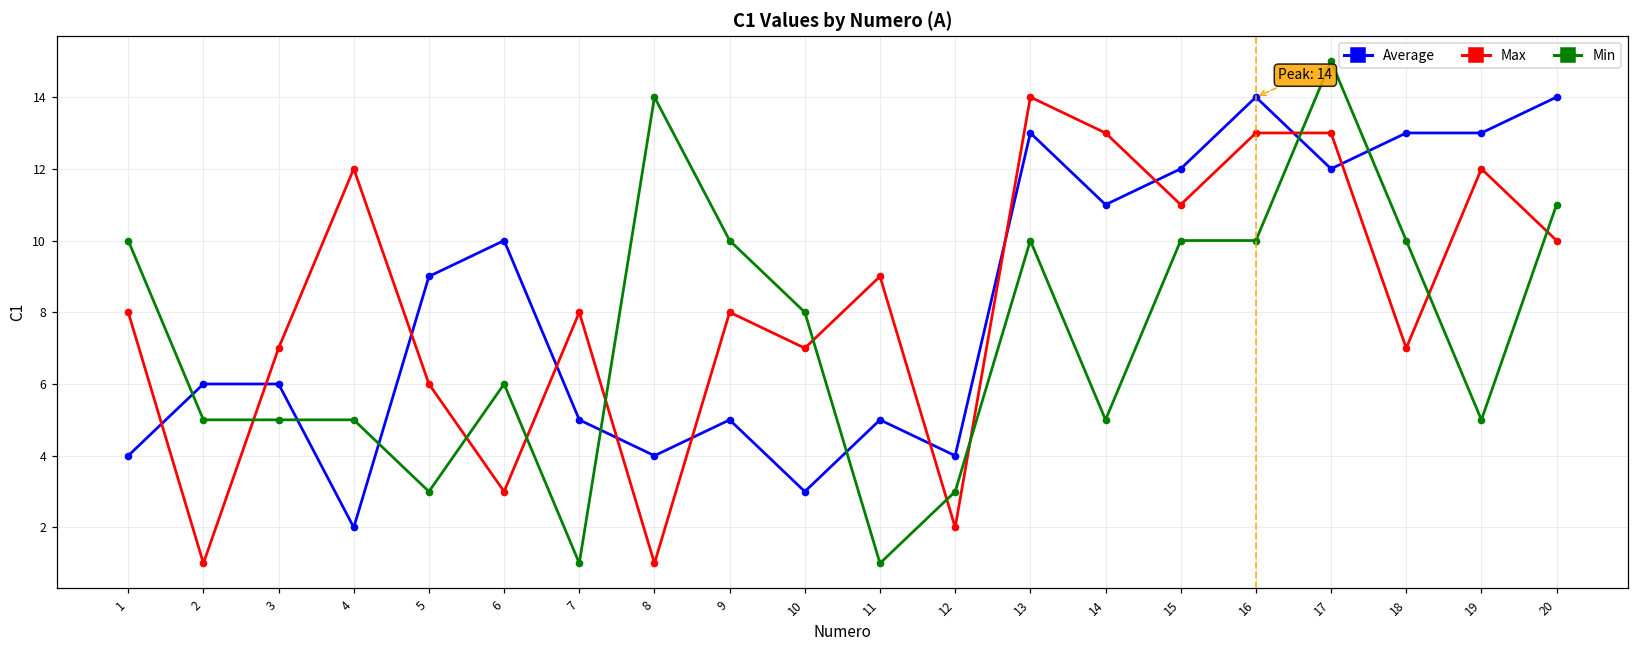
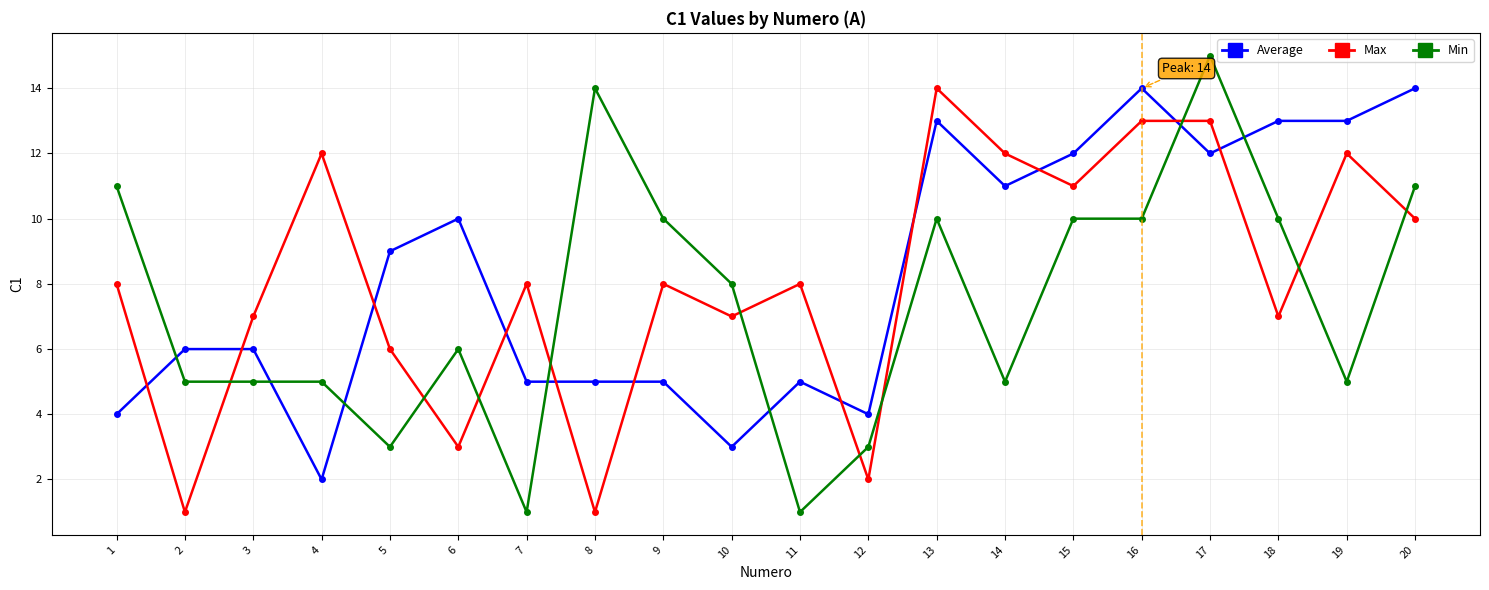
Min, 1: 10 -> 11
Average, 8: 4 -> 5
Max, 11: 9 -> 8
Max, 14: 13 -> 12
